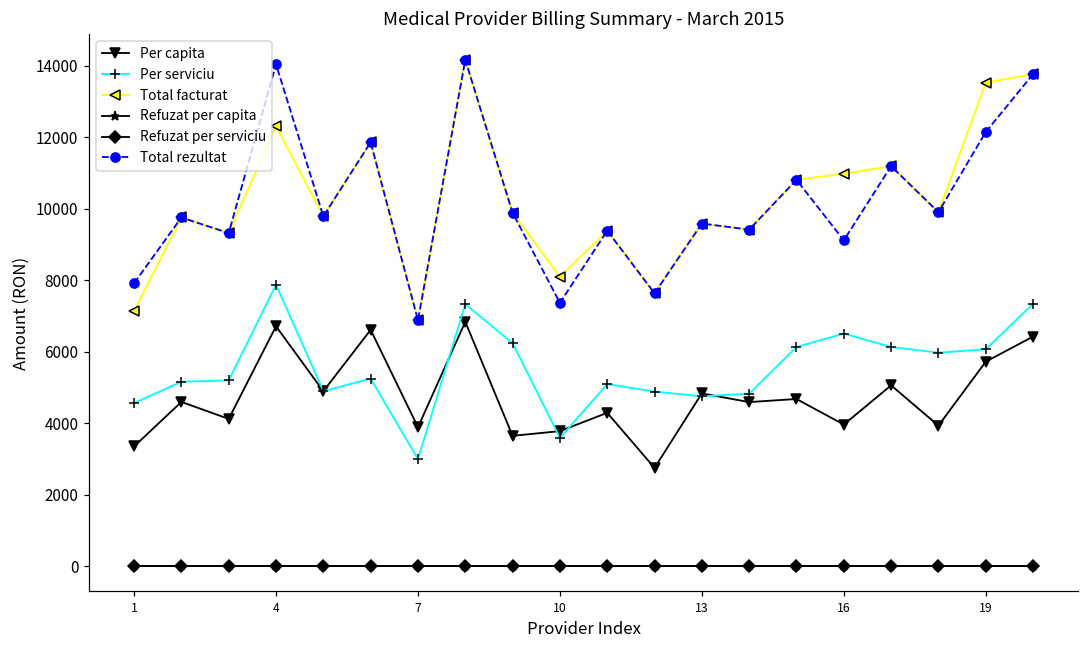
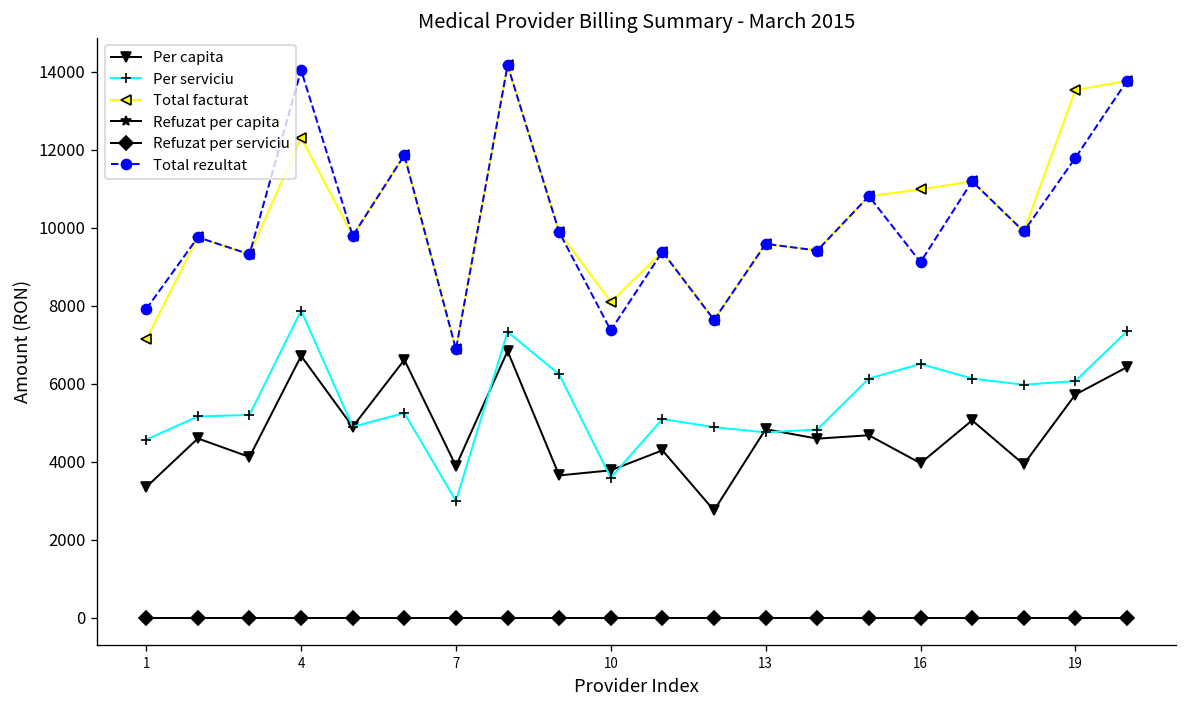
Total rezultat, 19: 12100 -> 11800
